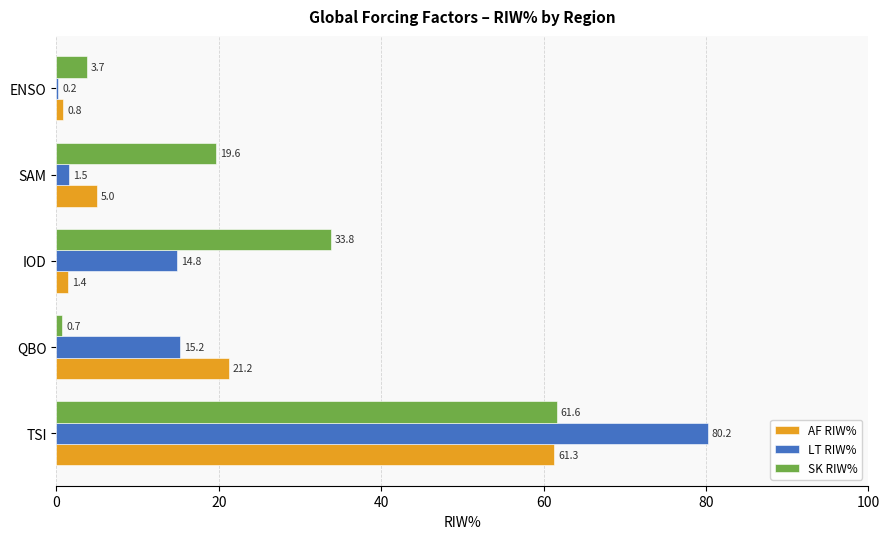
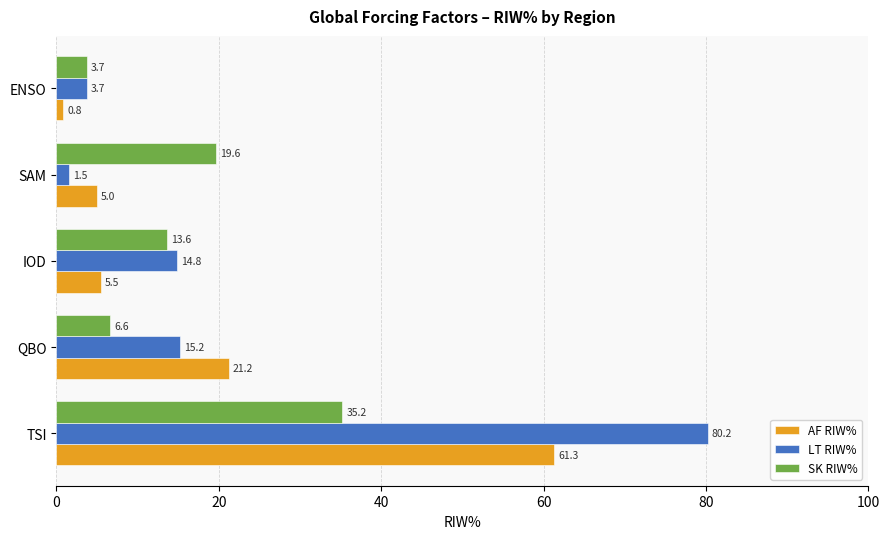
LT RIW%, ENSO: 0.2 -> 3.7
SK RIW%, IOD: 33.8 -> 13.6
AF RIW%, IOD: 1.4 -> 5.5
SK RIW%, QBO: 0.7 -> 6.6
SK RIW%, TSI: 61.6 -> 35.2
